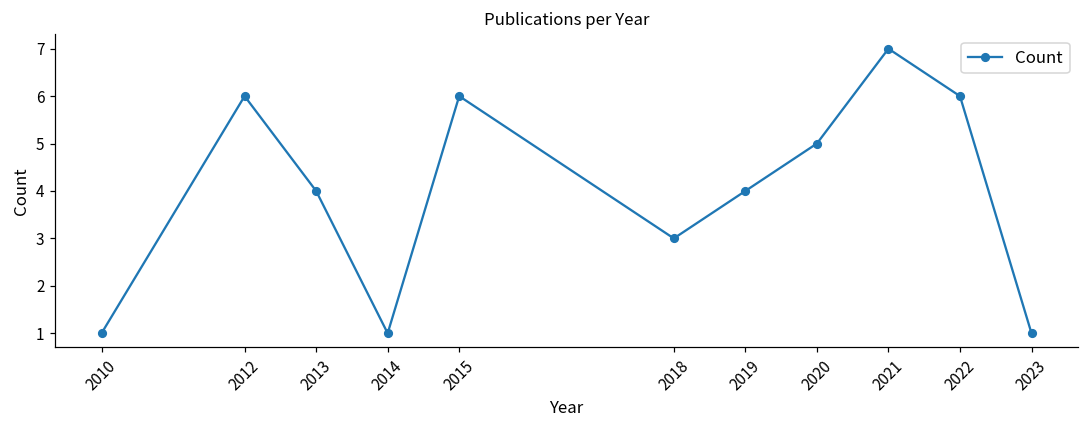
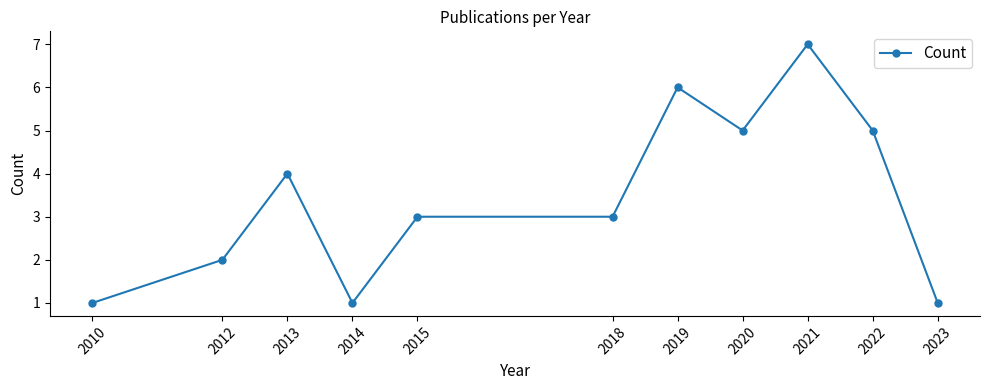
2012: 6 -> 2
2015: 6 -> 3
2019: 4 -> 6
2022: 6 -> 5
